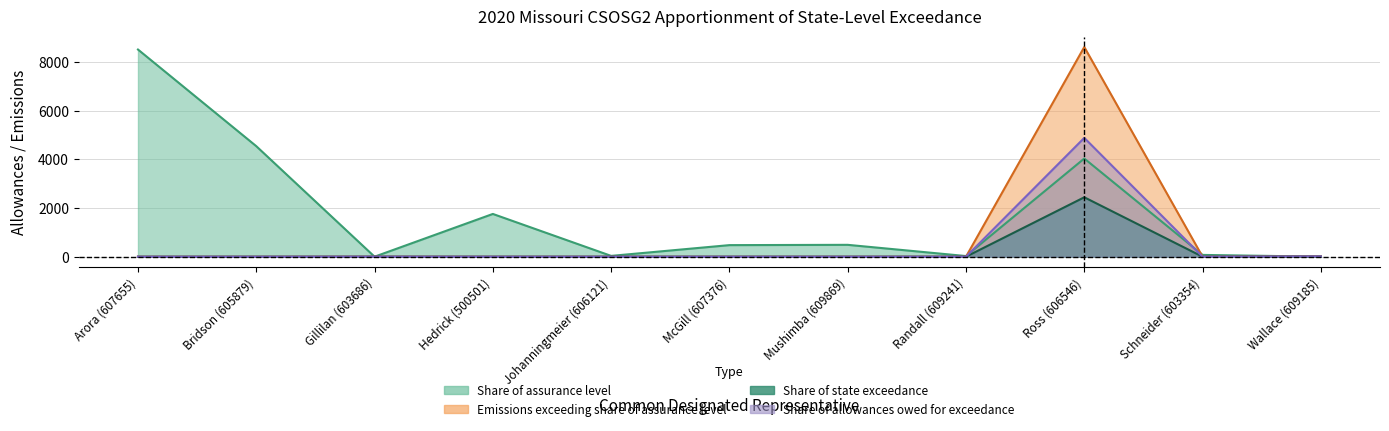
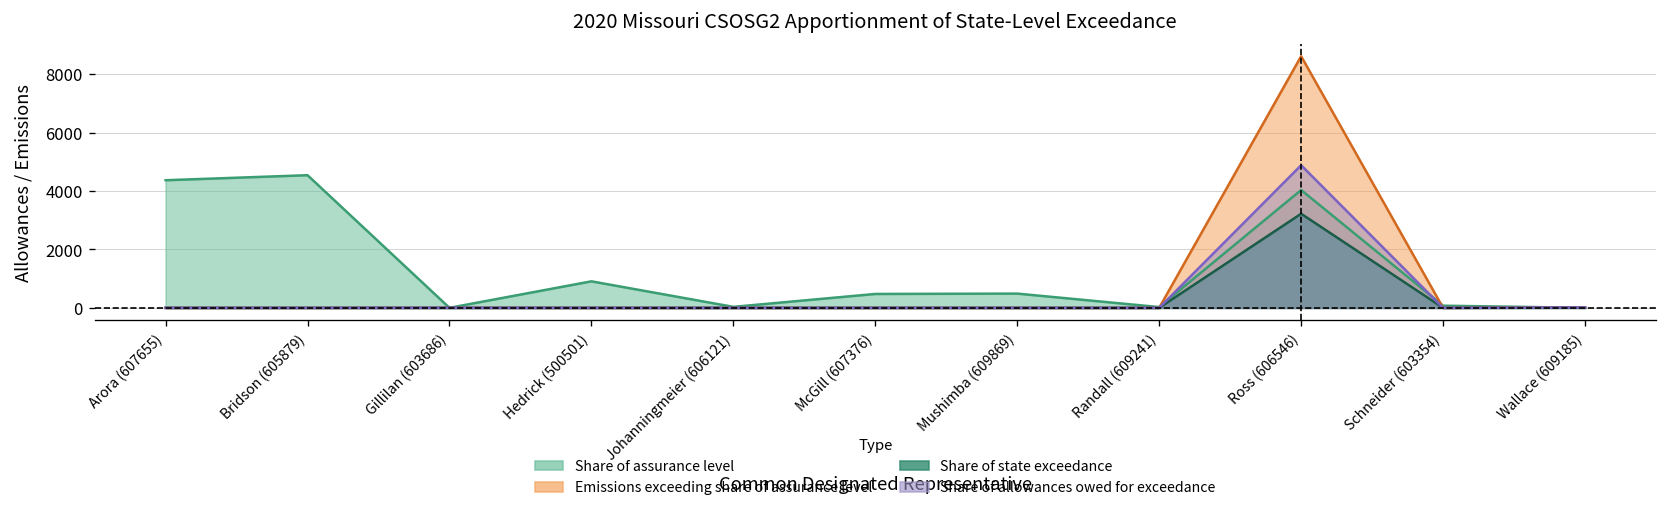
Share of assurance level, Arora (607655): 8500 -> 4400
Share of assurance level, Hedrick (500501): 1800 -> 900
Share of state exceedance, Ross (606546): 2400 -> 3200
